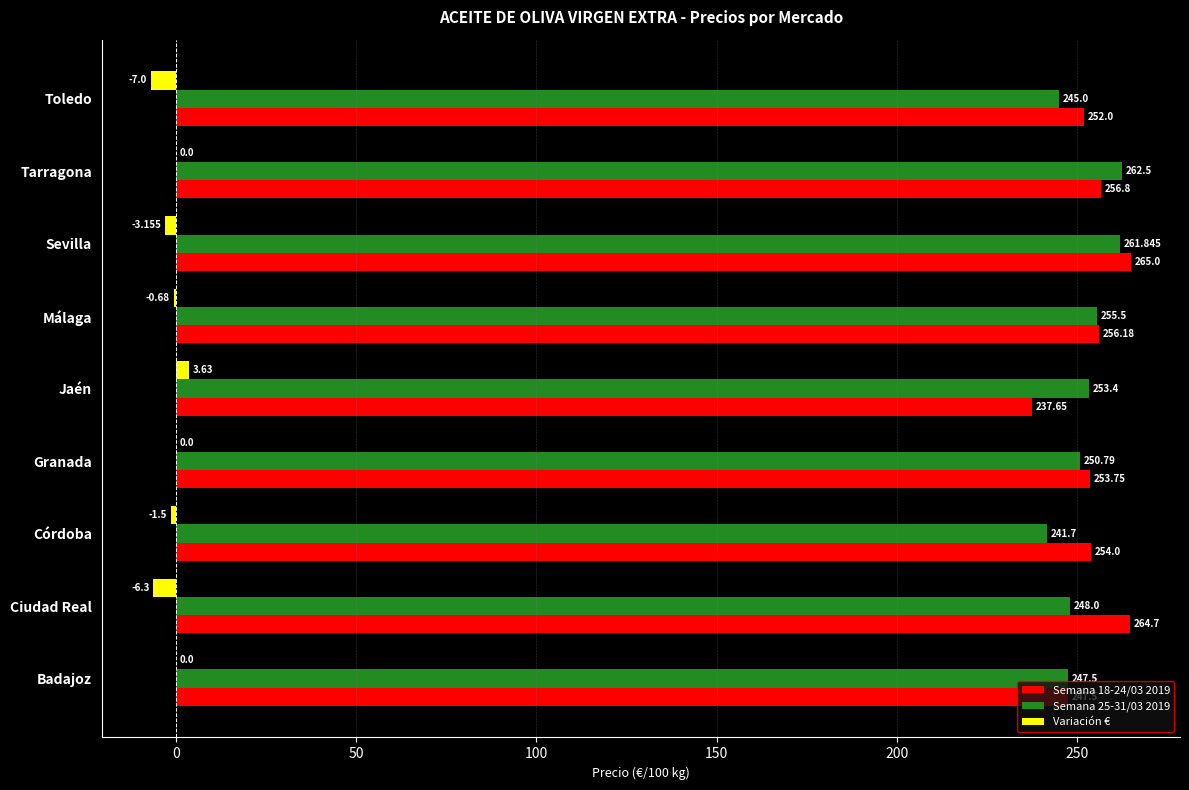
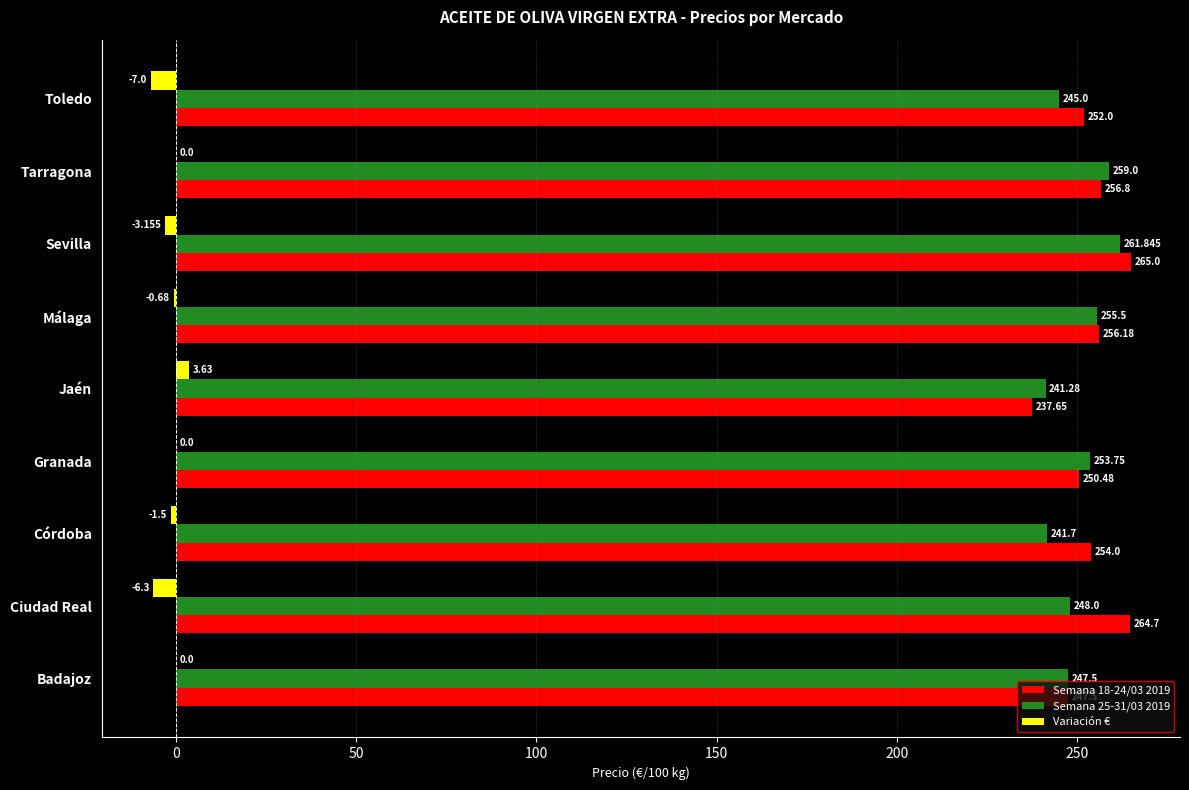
Semana 25-31/03 2019, Tarragona: 262.5 -> 259.0
Semana 25-31/03 2019, Jaén: 253.4 -> 241.28
Semana 25-31/03 2019, Granada: 250.79 -> 253.75
Semana 18-24/03 2019, Granada: 253.75 -> 250.48
